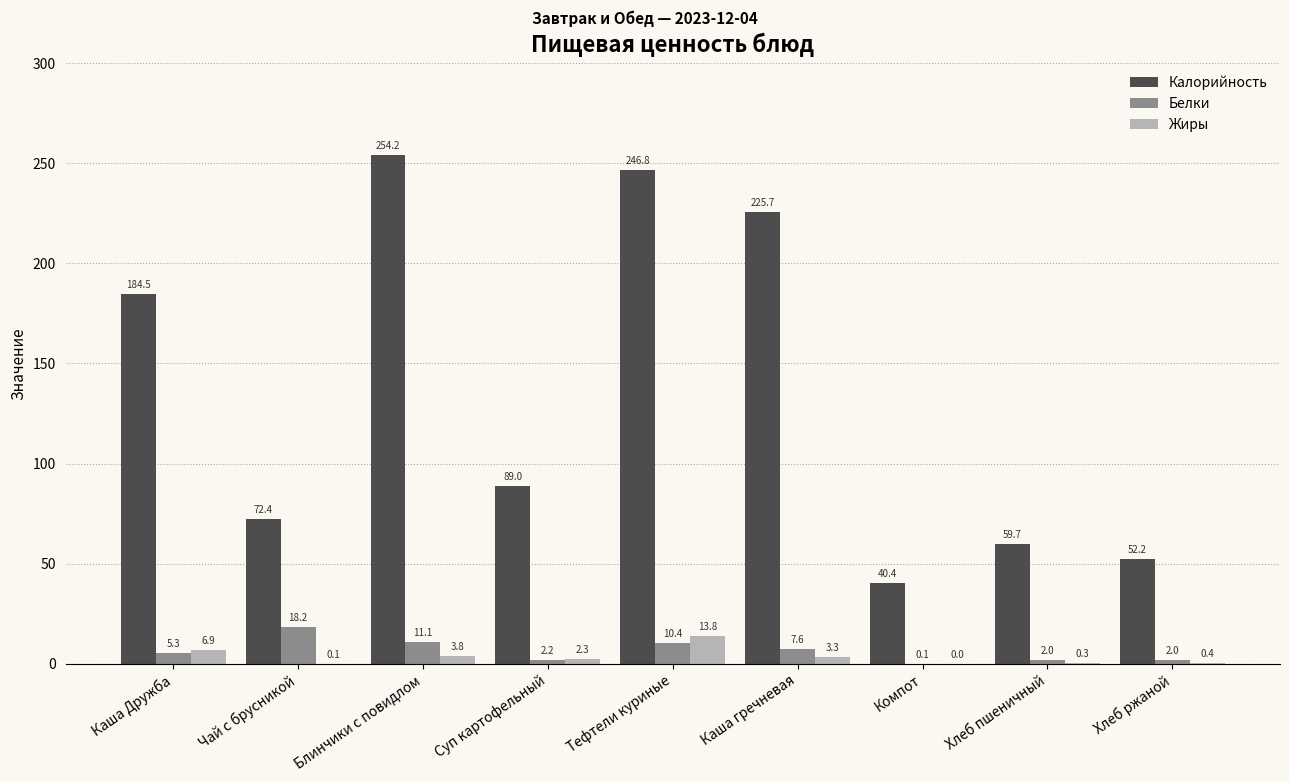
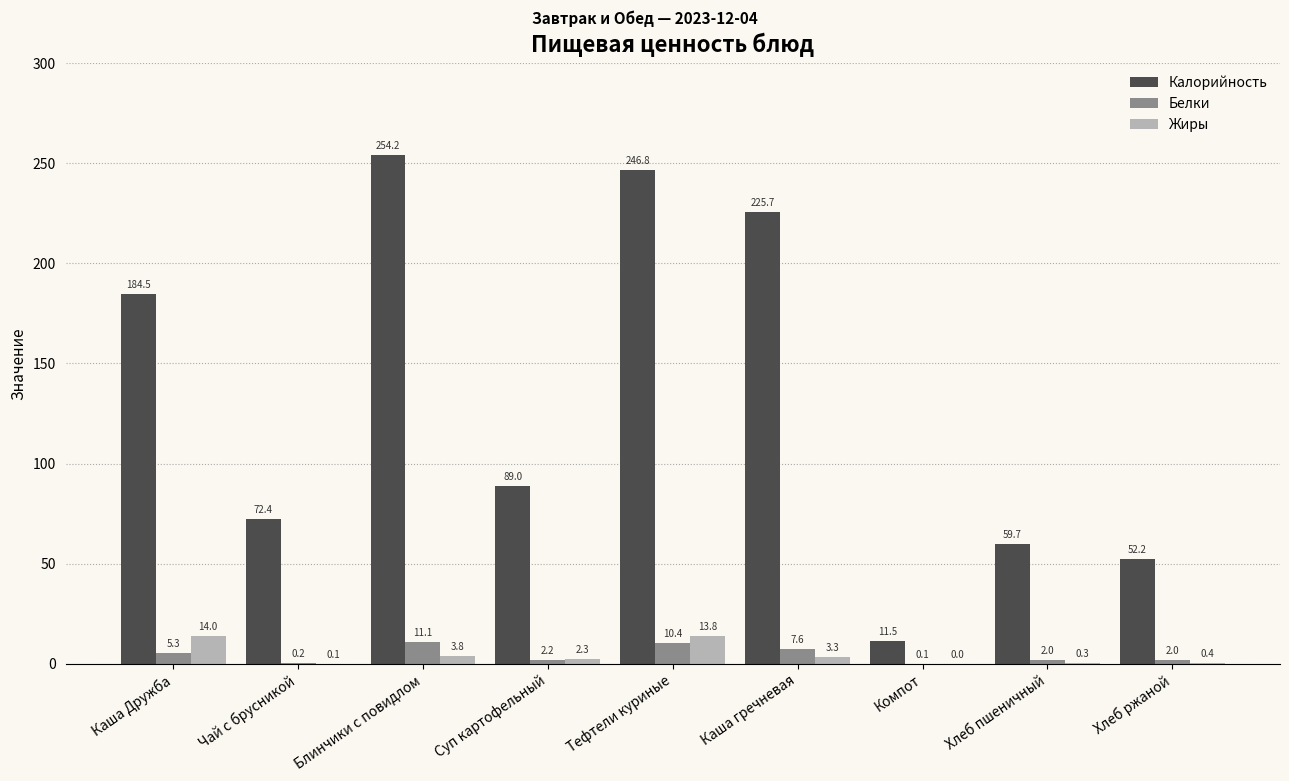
Жиры, Каша Дружба: 6.9 -> 14.0
Белки, Чай с брусникой: 18.2 -> 0.2
Калорийность, Компот: 40.4 -> 11.5
